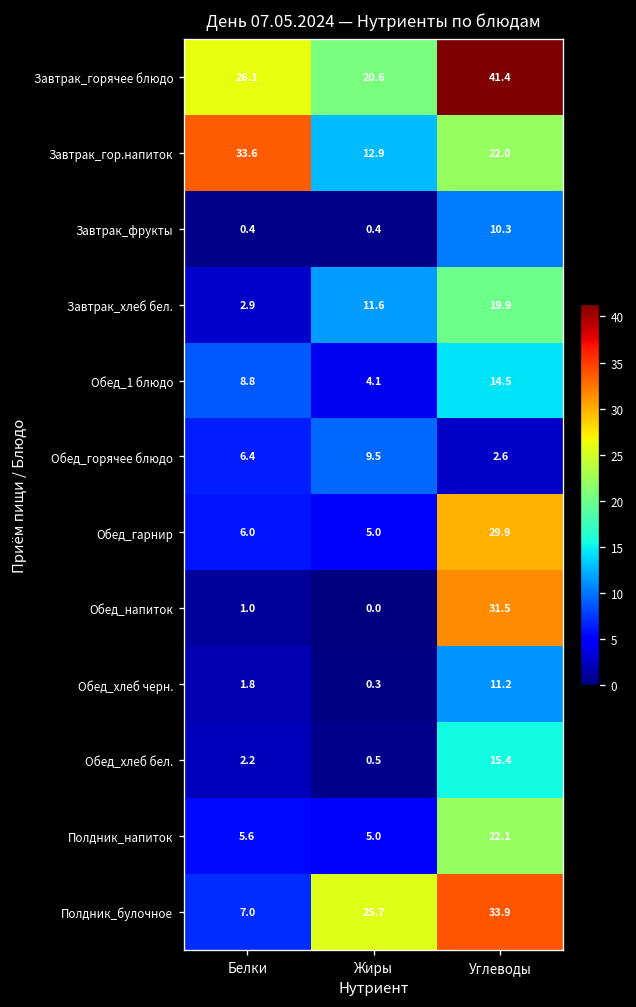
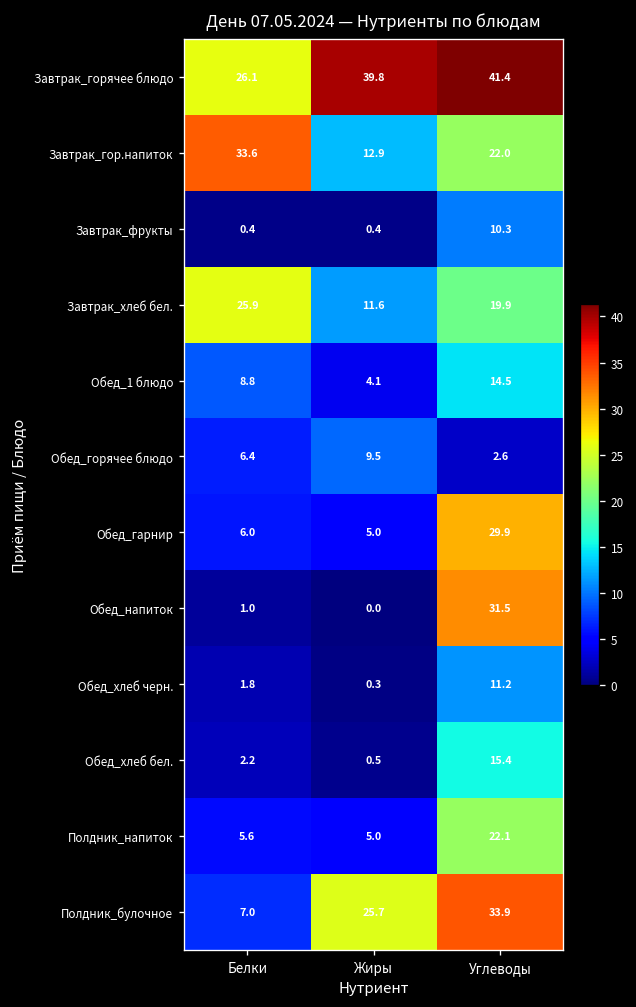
Завтрак_горячее блюдо, Жиры: 20.6 -> 39.8
Завтрак_хлеб бел., Белки: 2.9 -> 25.9
